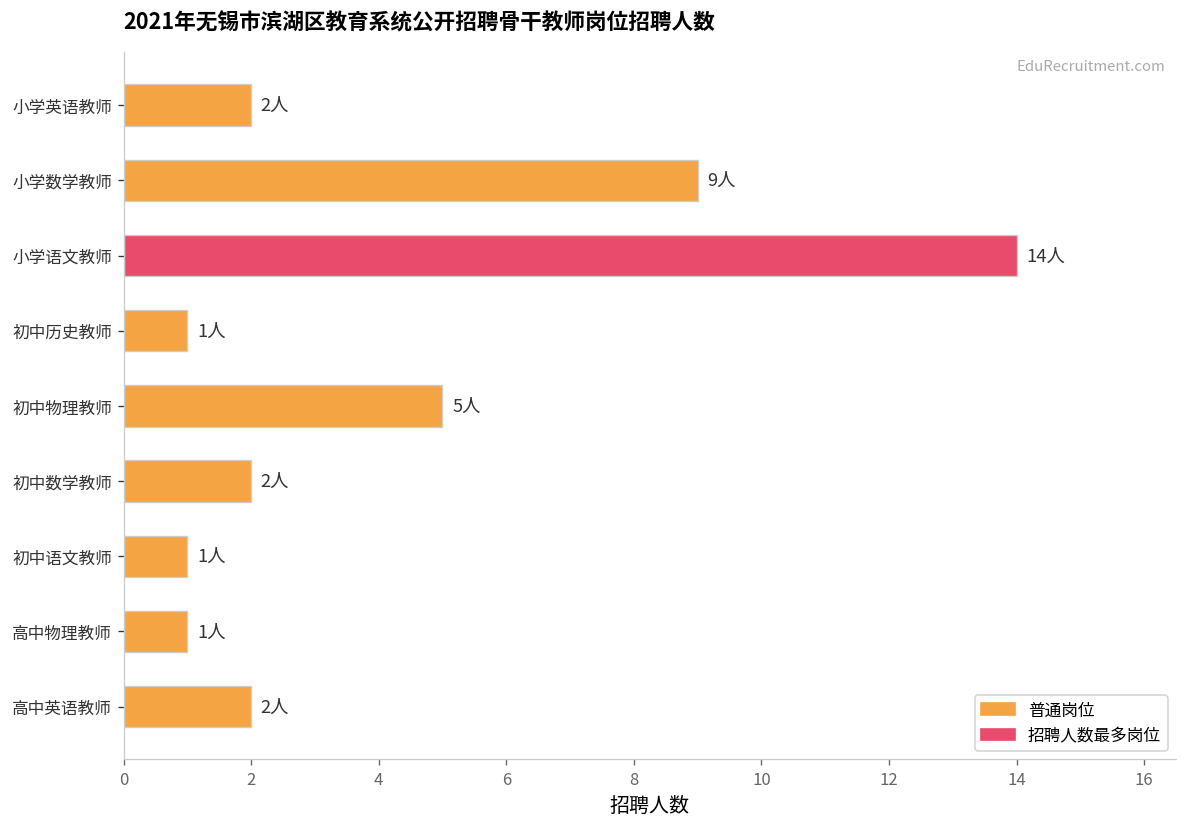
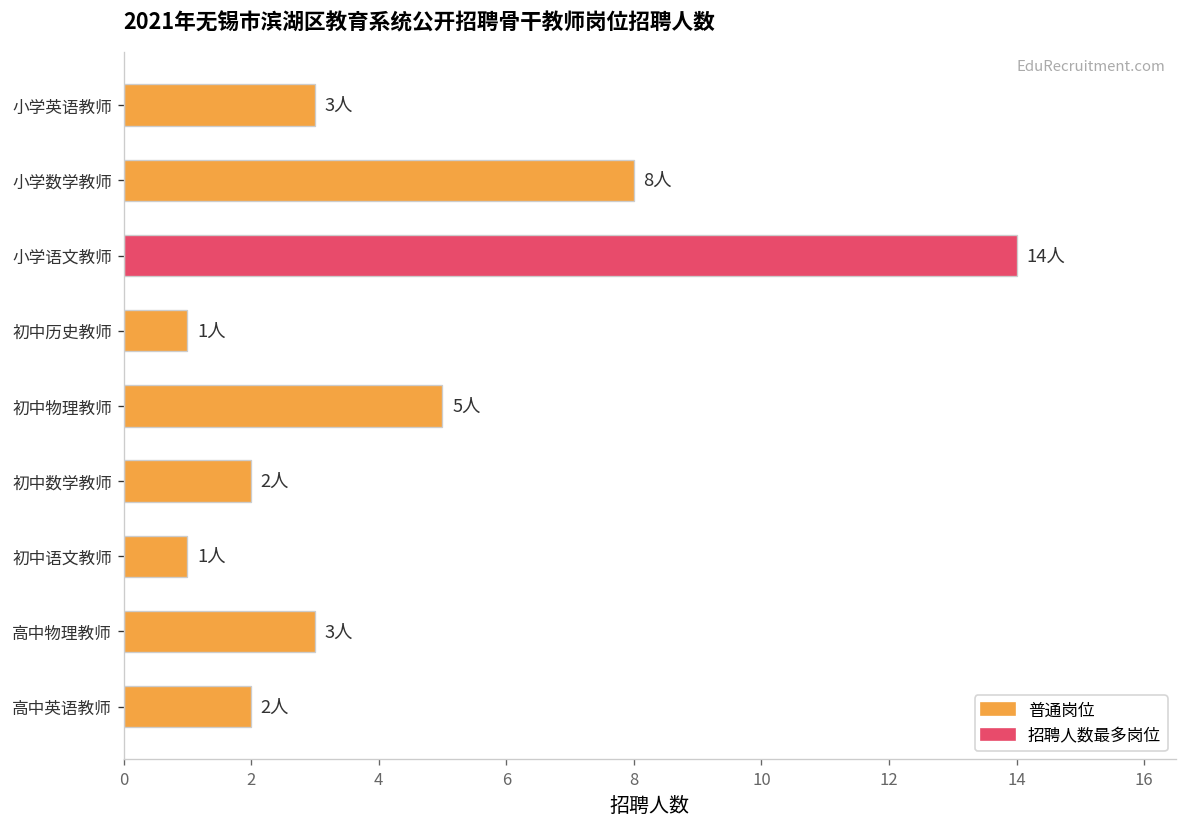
小学英语教师: 2人 -> 3人
小学数学教师: 9人 -> 8人
高中物理教师: 1人 -> 3人
